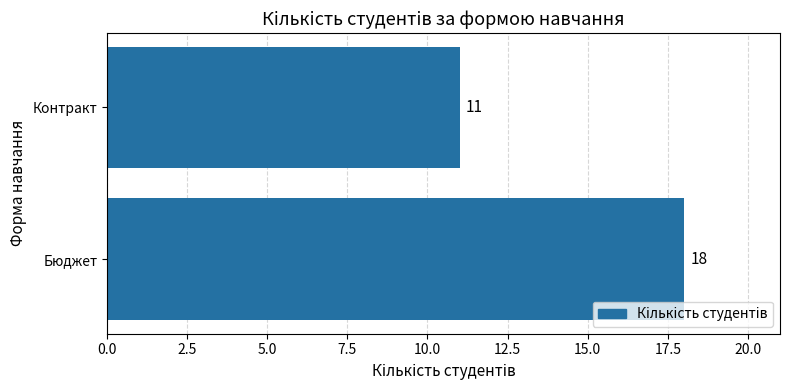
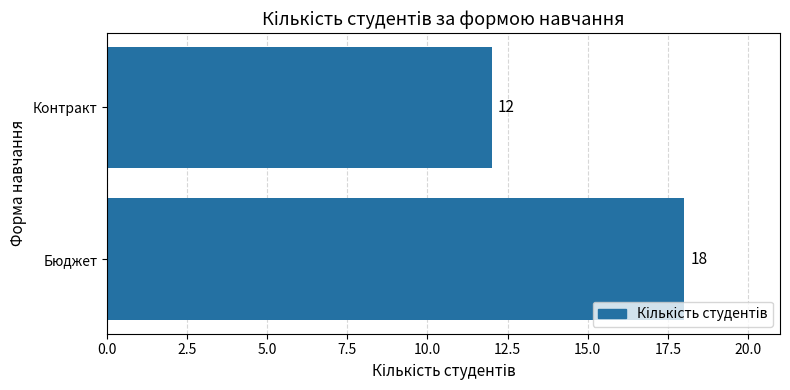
Контракт: 11 -> 12
